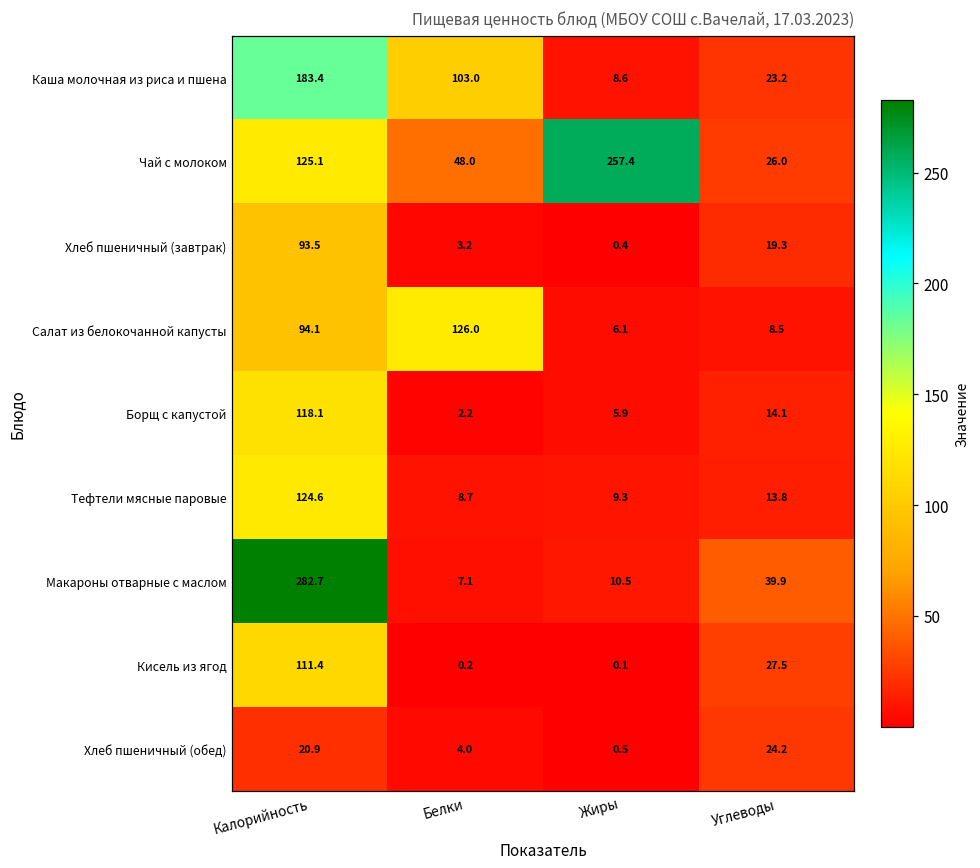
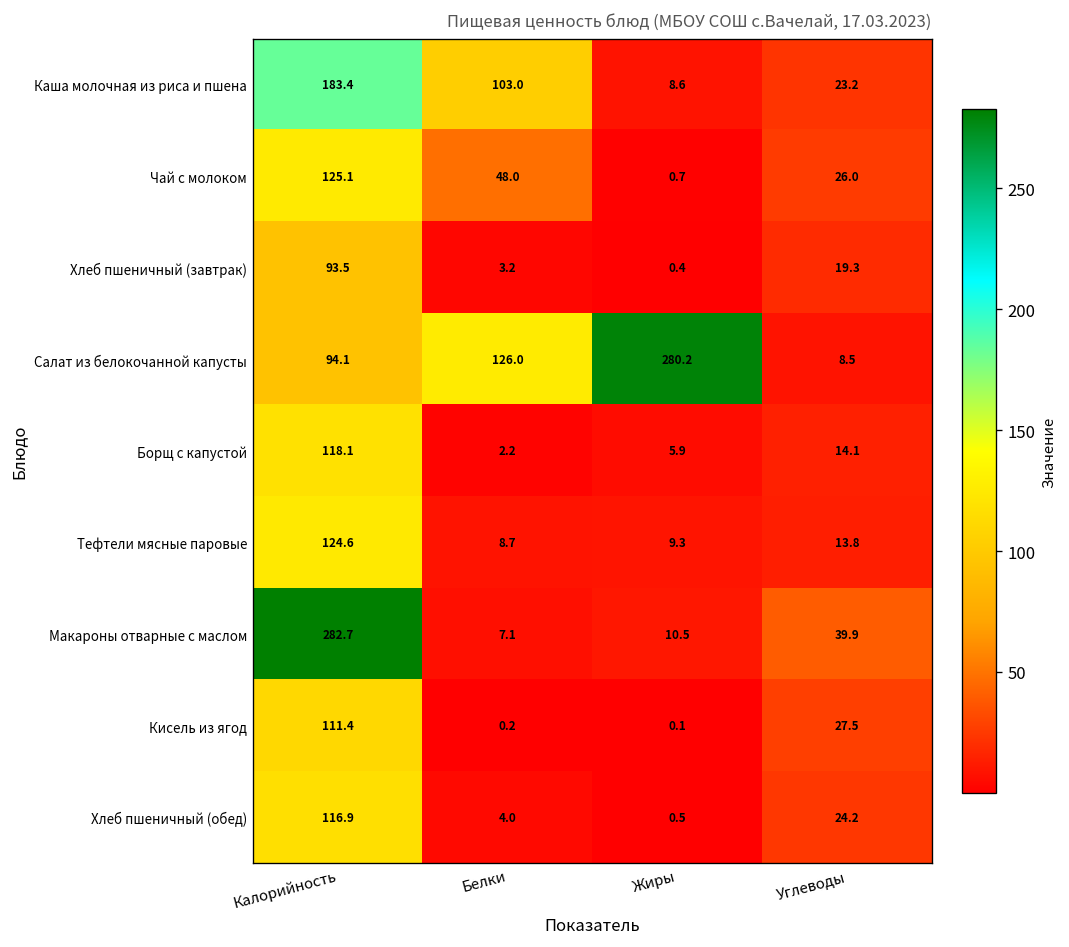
Чай с молоком, Жиры: 257.4 -> 0.7
Салат из белокочанной капусты, Жиры: 6.1 -> 280.2
Хлеб пшеничный (обед), Калорийность: 20.9 -> 116.9
